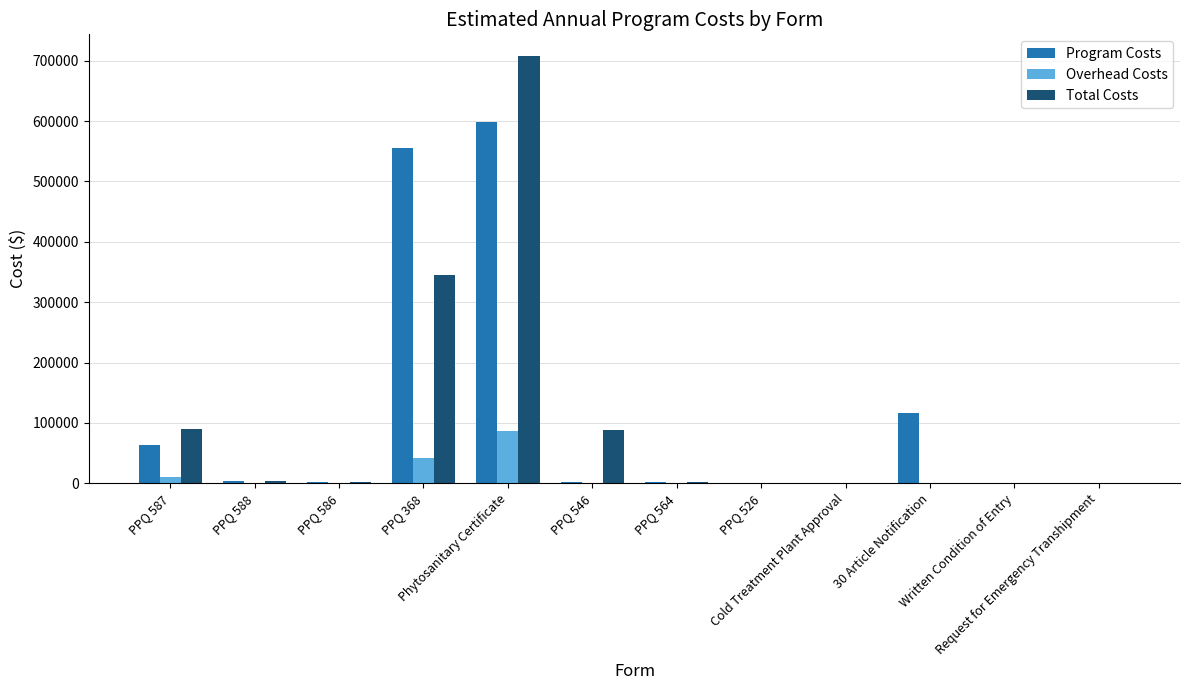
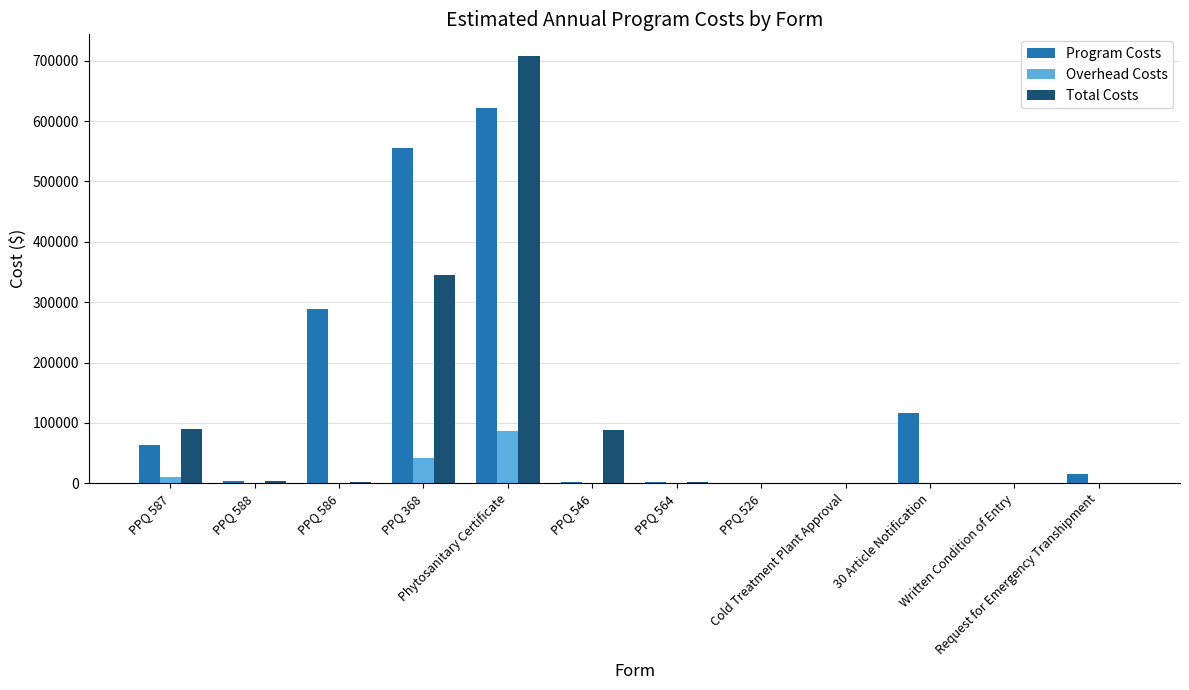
Program Costs, PPQ 586: 0 -> 290000
Program Costs, Phytosanitary Certificate: 600000 -> 620000
Program Costs, Request for Emergency Transhipment: 0 -> 20000
